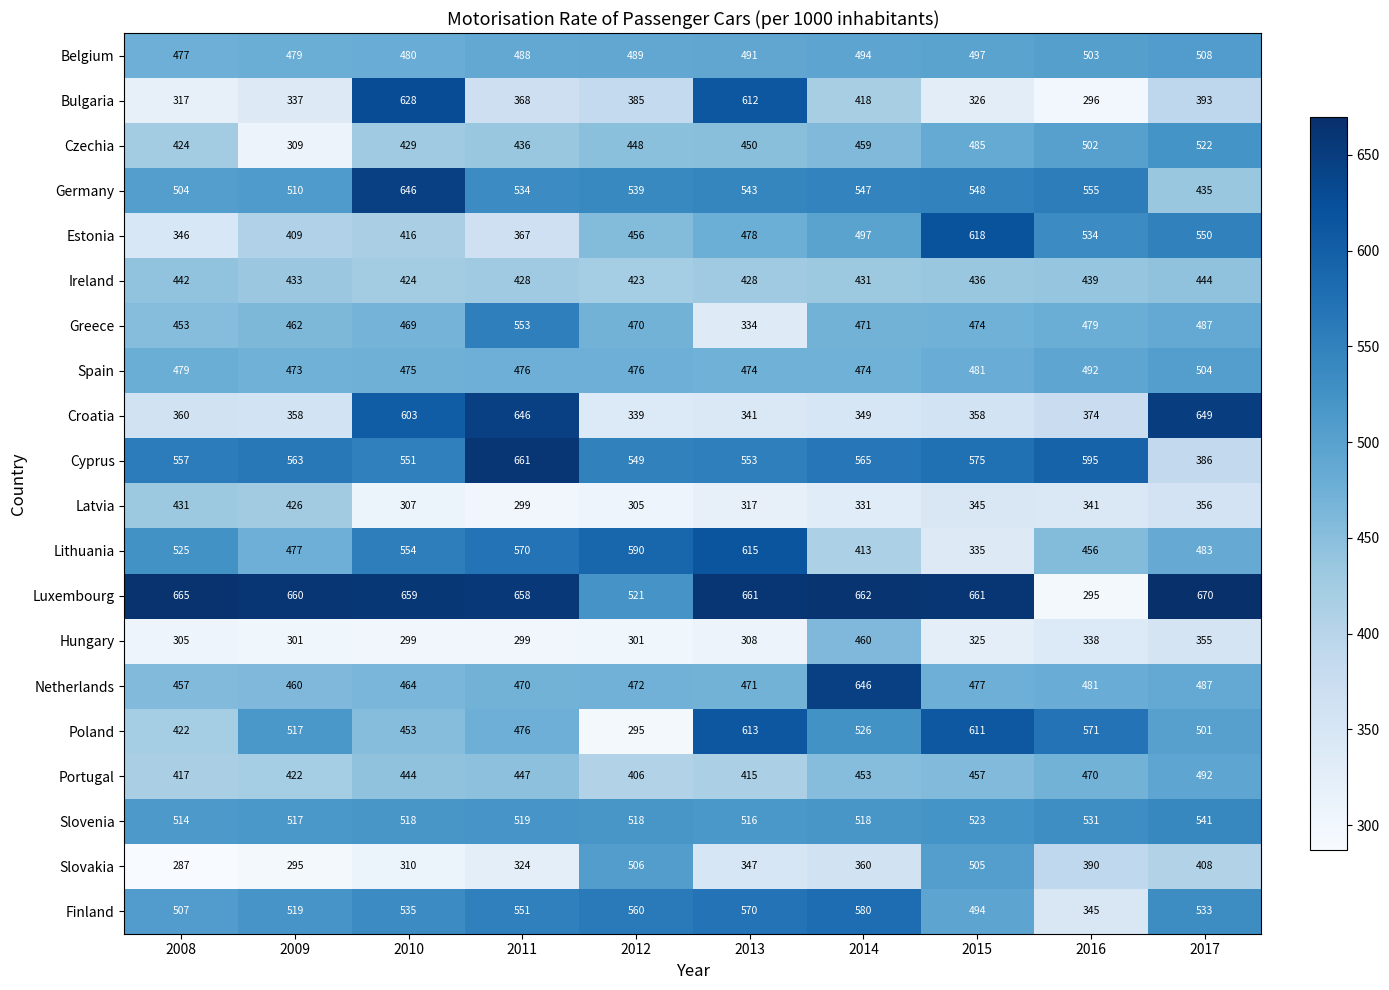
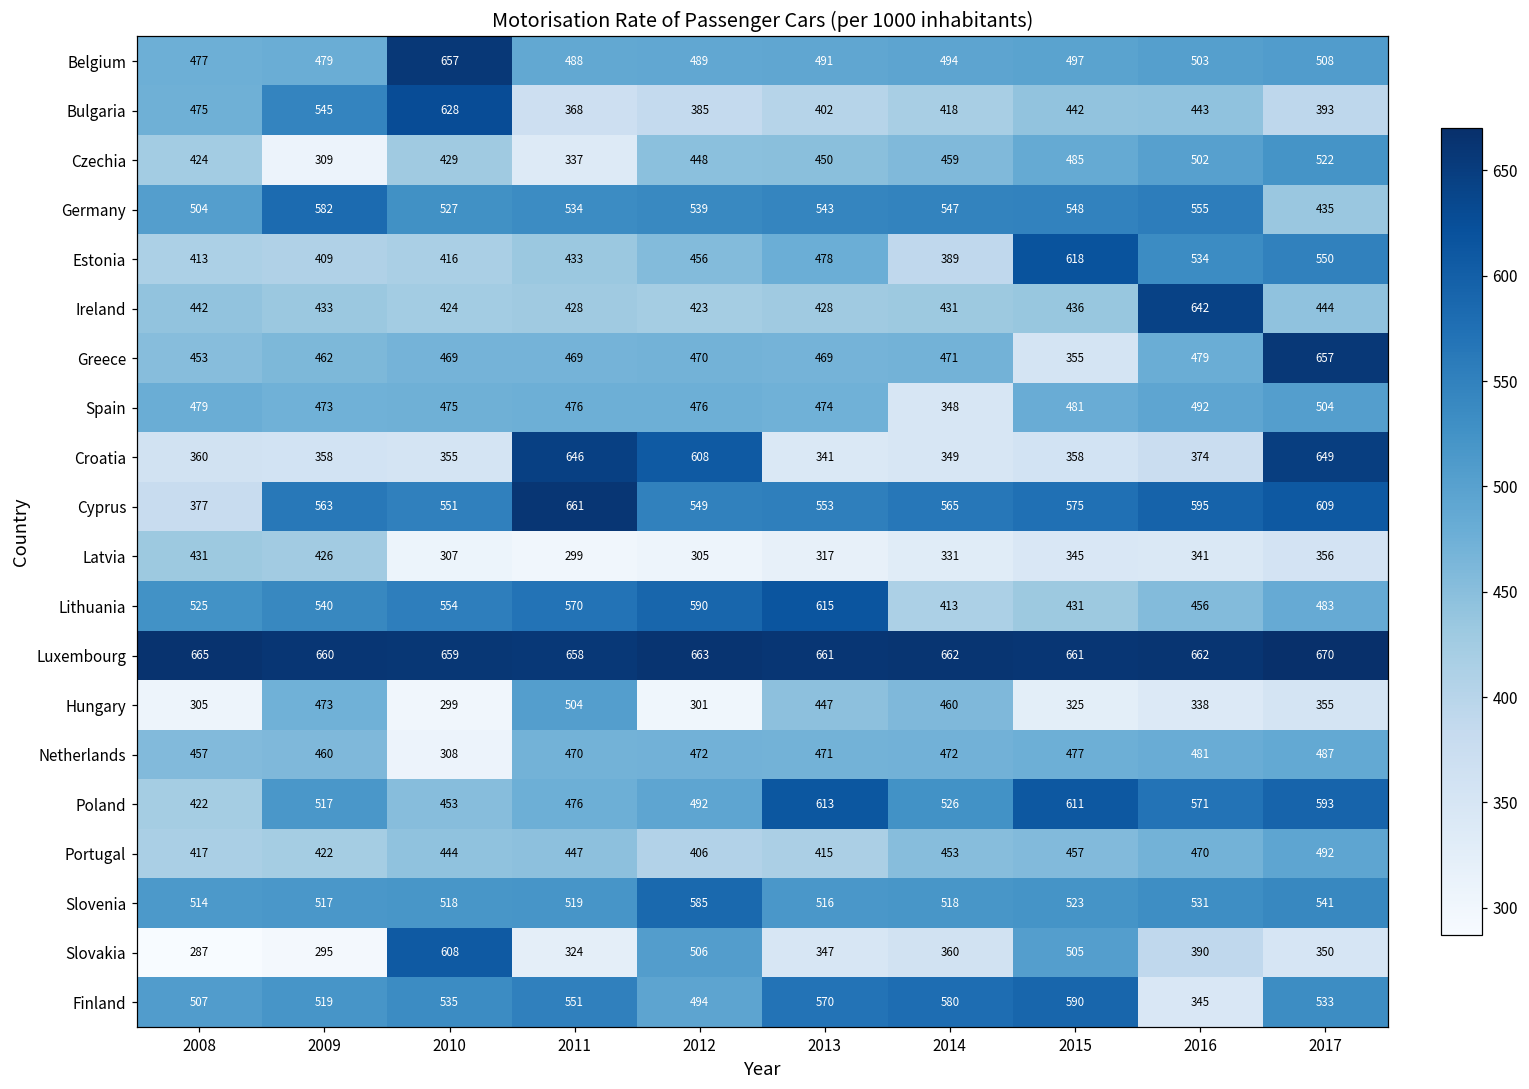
Belgium, 2010: 480 -> 657
Bulgaria, 2008: 317 -> 475
Bulgaria, 2009: 337 -> 545
Bulgaria, 2013: 612 -> 402
Bulgaria, 2015: 326 -> 442
Bulgaria, 2016: 296 -> 443
Czechia, 2011: 436 -> 337
Germany, 2009: 510 -> 582
Germany, 2010: 646 -> 527
Estonia, 2008: 346 -> 413
Estonia, 2011: 367 -> 433
Estonia, 2014: 497 -> 389
Ireland, 2016: 439 -> 642
Greece, 2011: 553 -> 469
Greece, 2013: 334 -> 469
Greece, 2015: 474 -> 355
Greece, 2017: 487 -> 657
Spain, 2014: 474 -> 348
Croatia, 2010: 603 -> 355
Croatia, 2012: 339 -> 608
Cyprus, 2008: 557 -> 377
Cyprus, 2017: 386 -> 609
Lithuania, 2009: 477 -> 540
Lithuania, 2015: 335 -> 431
Luxembourg, 2012: 521 -> 663
Luxembourg, 2016: 295 -> 662
Hungary, 2009: 301 -> 473
Hungary, 2011: 299 -> 504
Hungary, 2013: 308 -> 447
Netherlands, 2010: 464 -> 308
Netherlands, 2014: 646 -> 472
Poland, 2012: 295 -> 492
Poland, 2017: 501 -> 593
Slovenia, 2012: 518 -> 585
Slovakia, 2010: 310 -> 608
Slovakia, 2017: 408 -> 350
Finland, 2012: 560 -> 494
Finland, 2015: 494 -> 590
